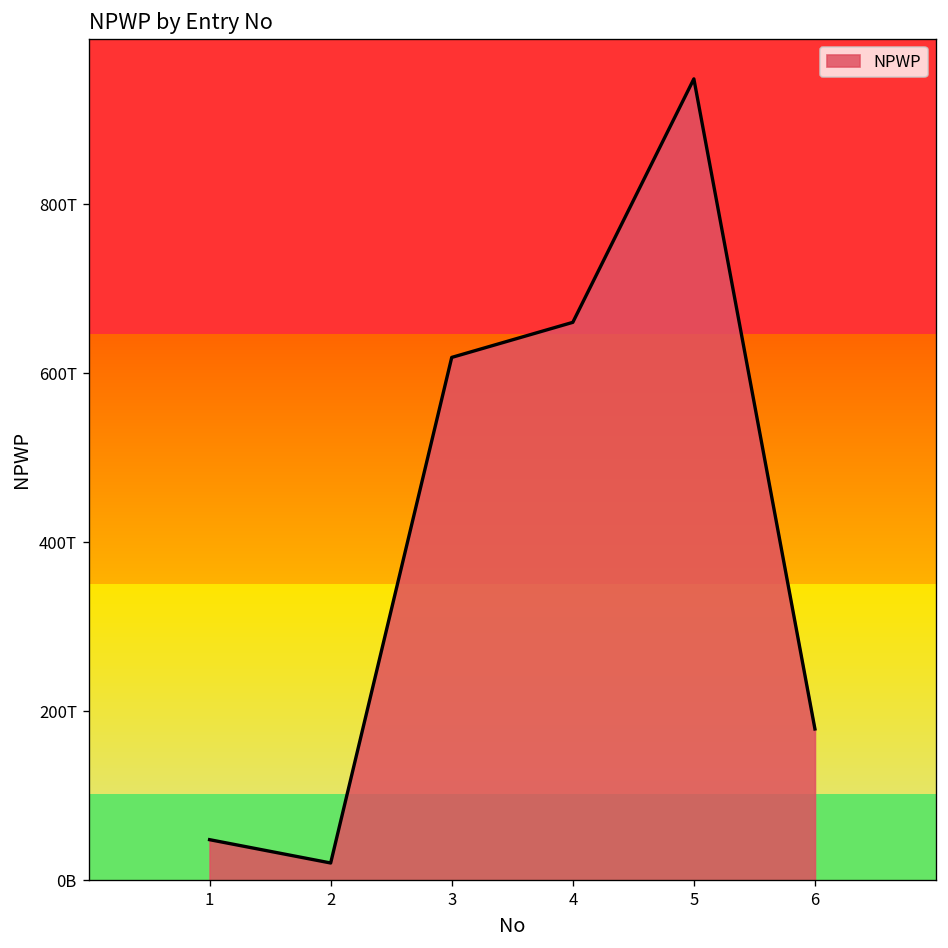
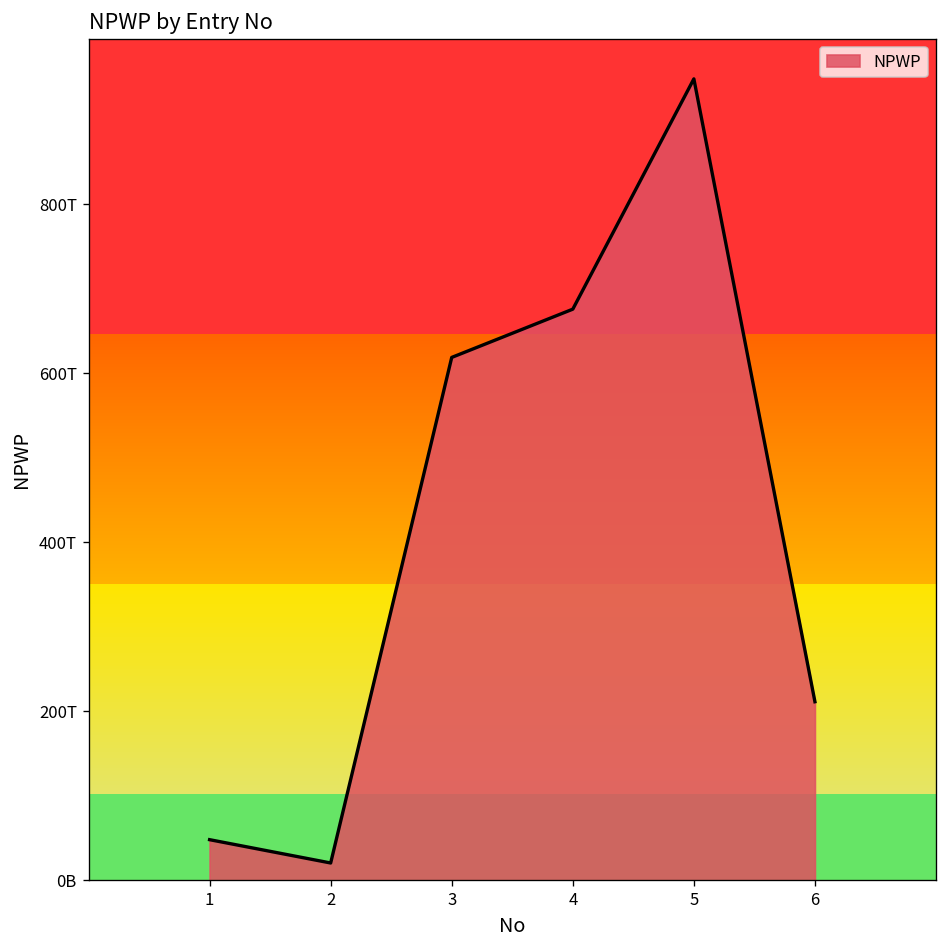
4: 660T -> 680T
6: 180T -> 210T
